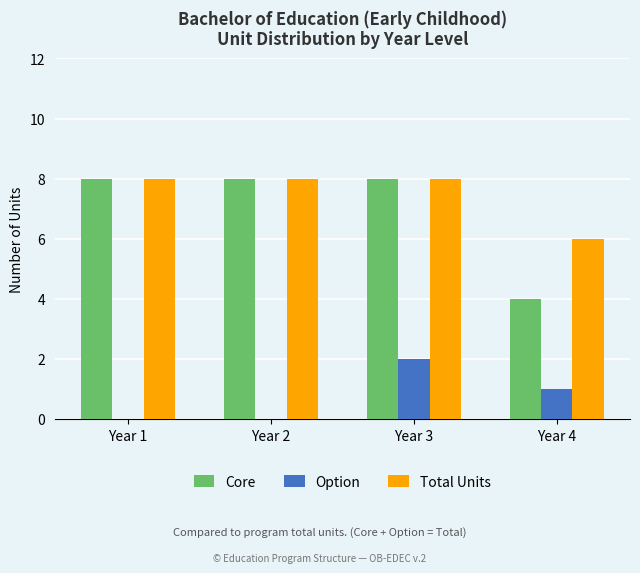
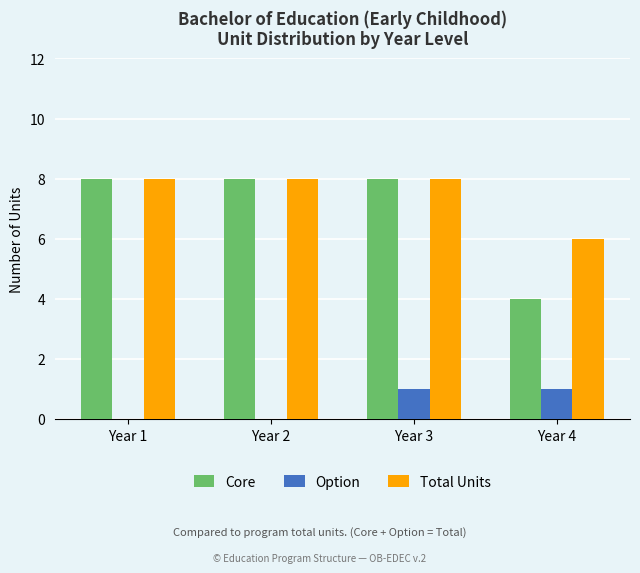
Option, Year 3: 2 -> 1
